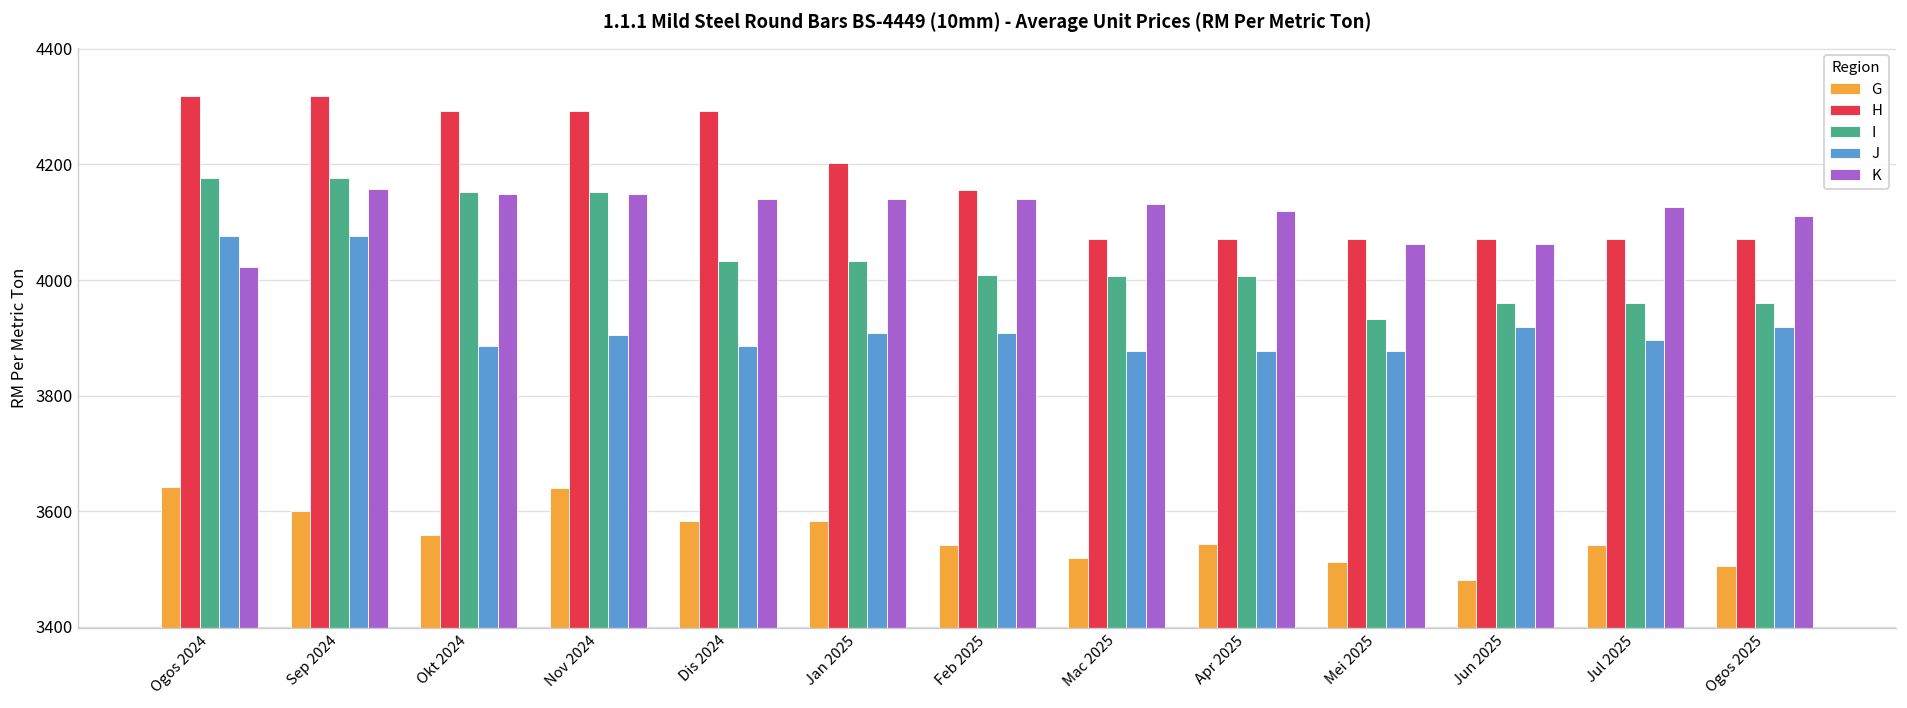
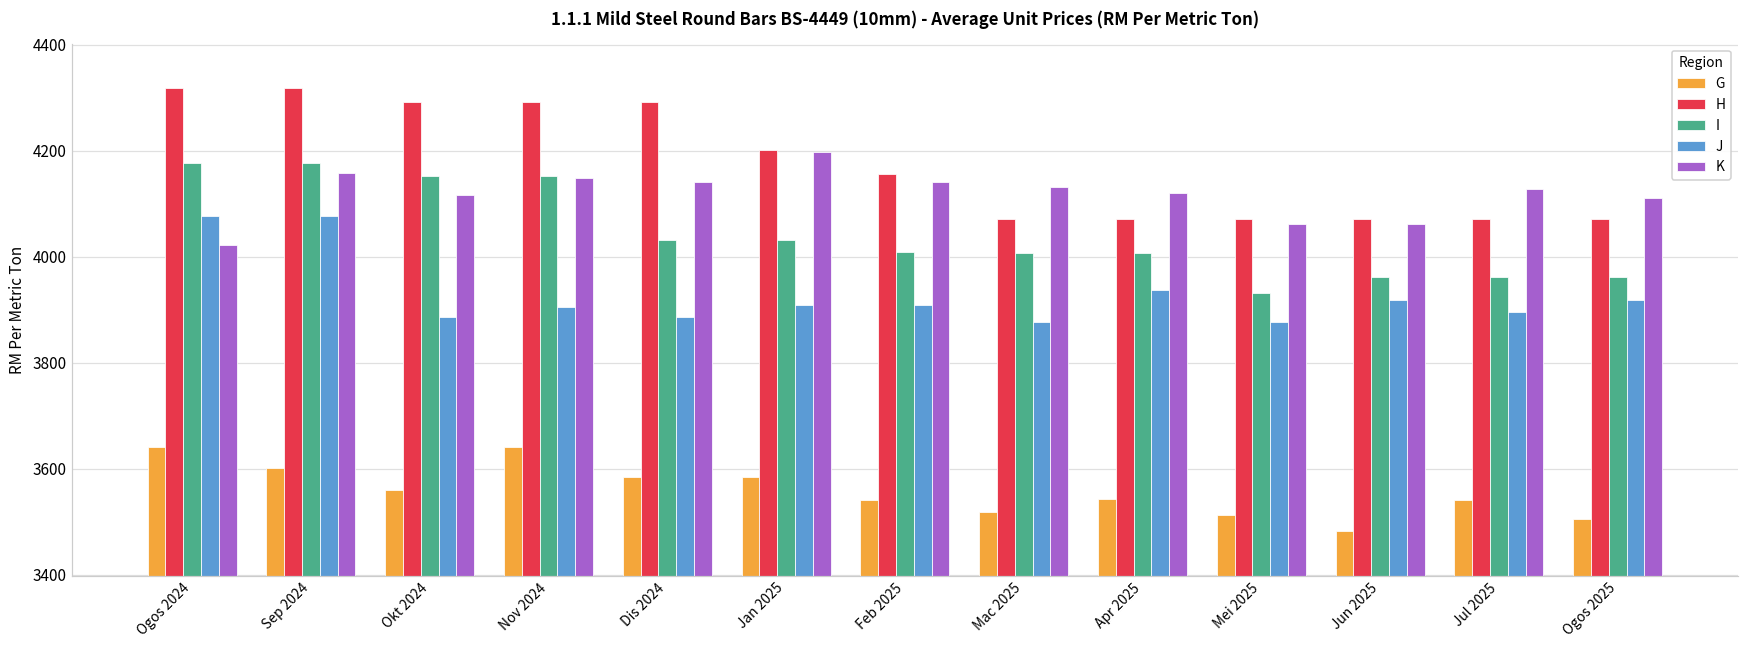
K, Okt 2024: 4150 -> 4120
K, Jan 2025: 4140 -> 4200
J, Apr 2025: 3880 -> 3940
